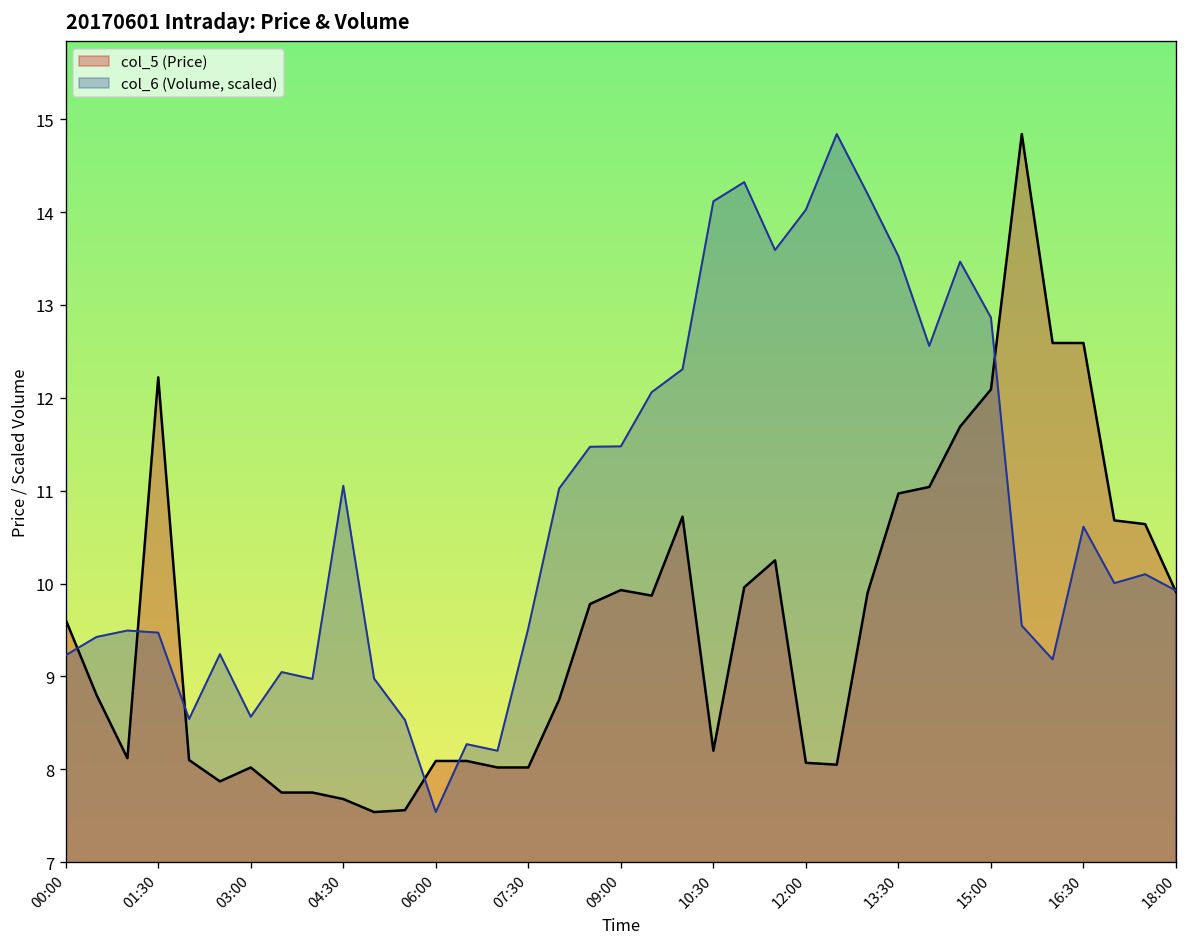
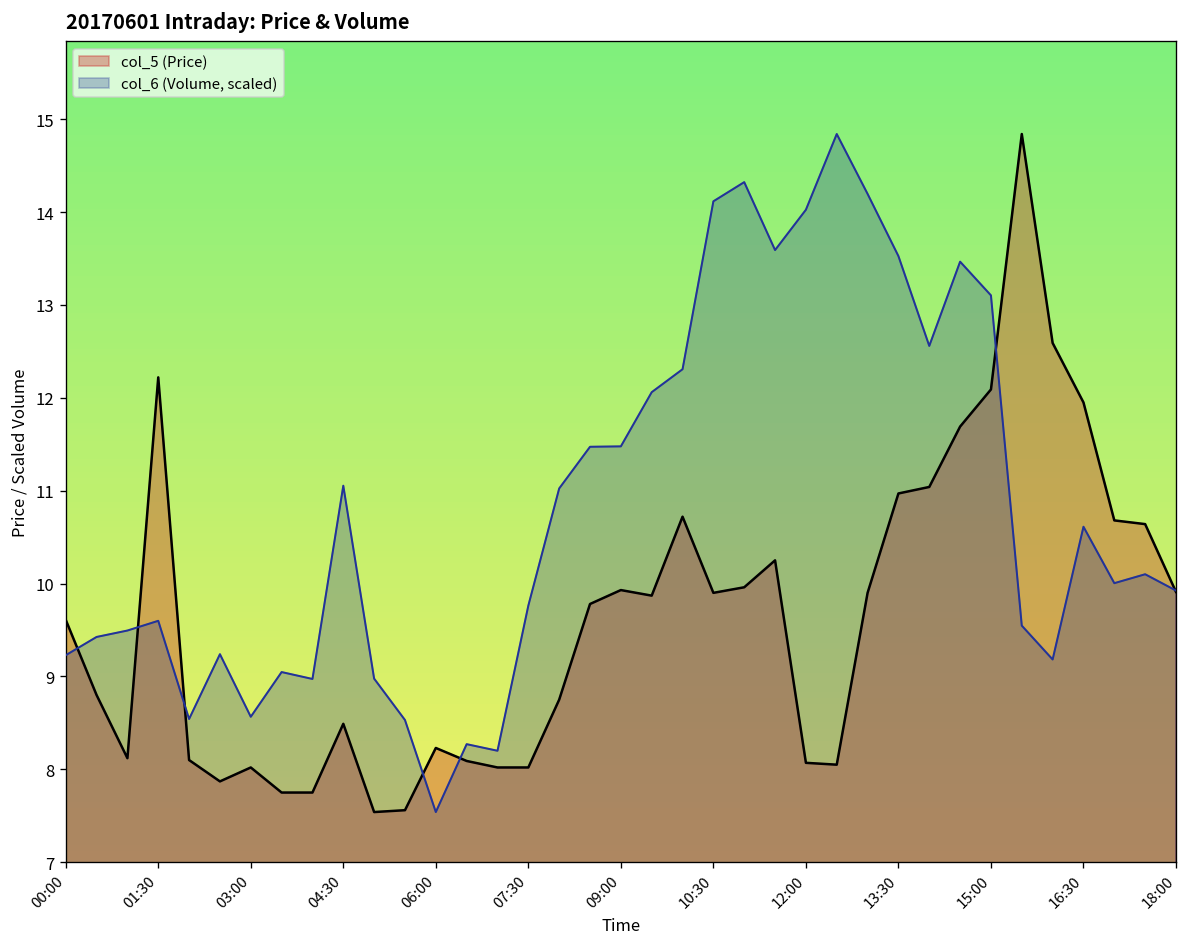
col_6 (Volume, scaled), 01:30: 9.5 -> 9.6
col_5 (Price), 04:30: 7.7 -> 8.5
col_5 (Price), 06:00: 8.1 -> 8.2
col_6 (Volume, scaled), 07:30: 9.5 -> 9.8
col_5 (Price), 10:30: 8.2 -> 9.9
col_6 (Volume, scaled), 15:00: 12.9 -> 13.1
col_5 (Price), 16:30: 12.6 -> 12.0
